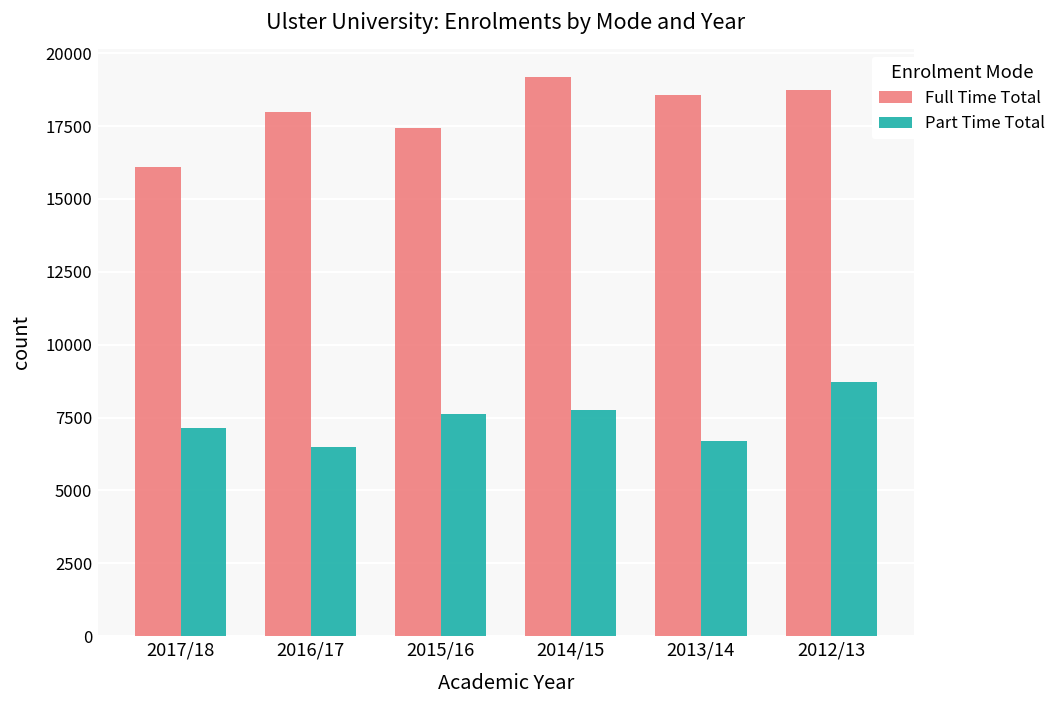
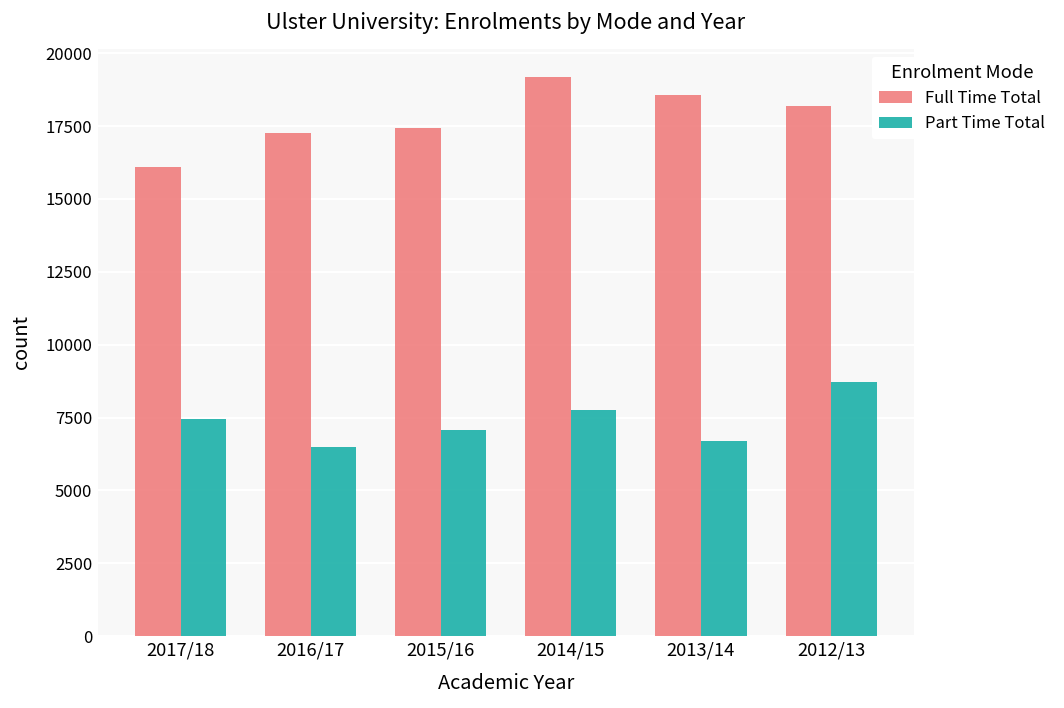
Part Time Total, 2017/18: 7100 -> 7500
Full Time Total, 2016/17: 18000 -> 17300
Part Time Total, 2015/16: 7600 -> 7100
Full Time Total, 2012/13: 18700 -> 18200
